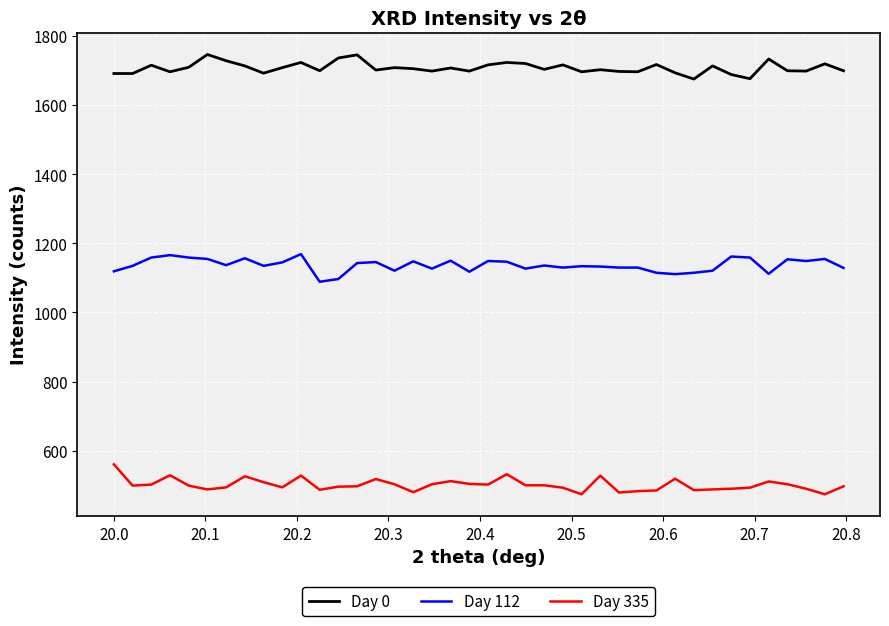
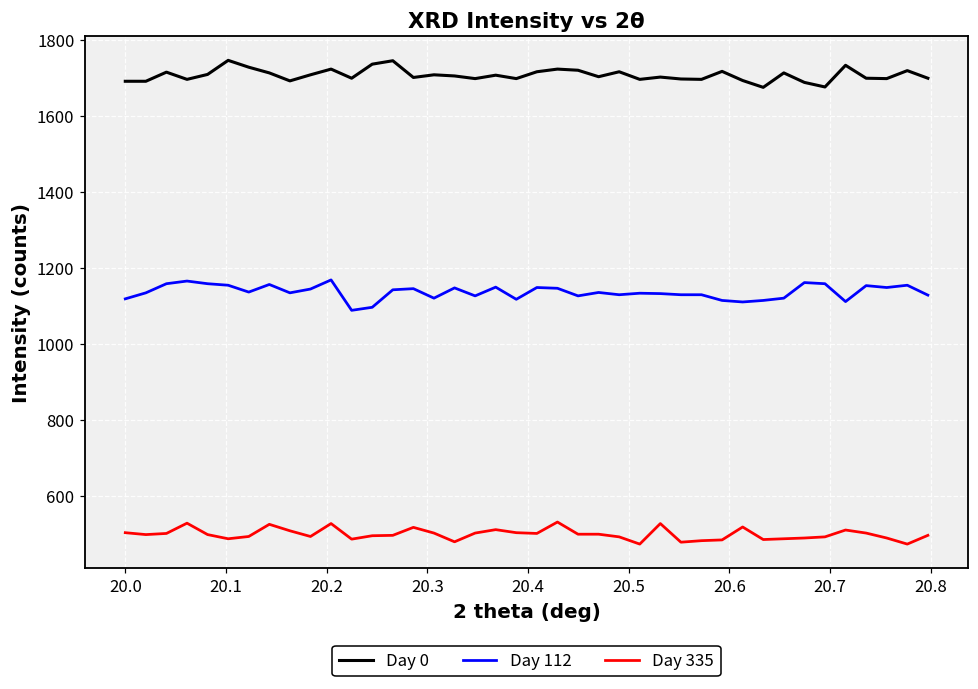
Day 335, 20.0: 560 -> 500
